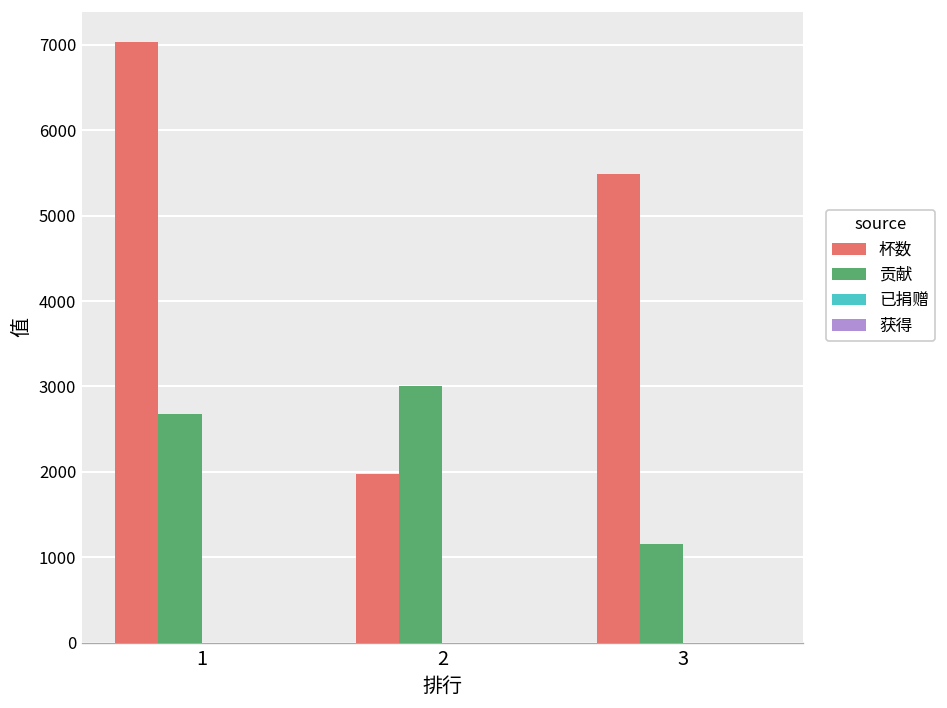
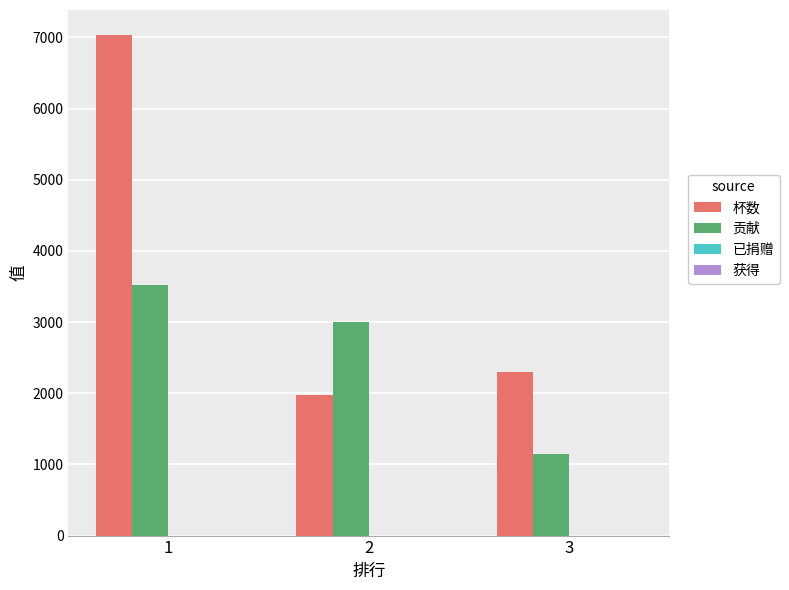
贡献, 1: 2700 -> 3500
杯数, 3: 5500 -> 2300
